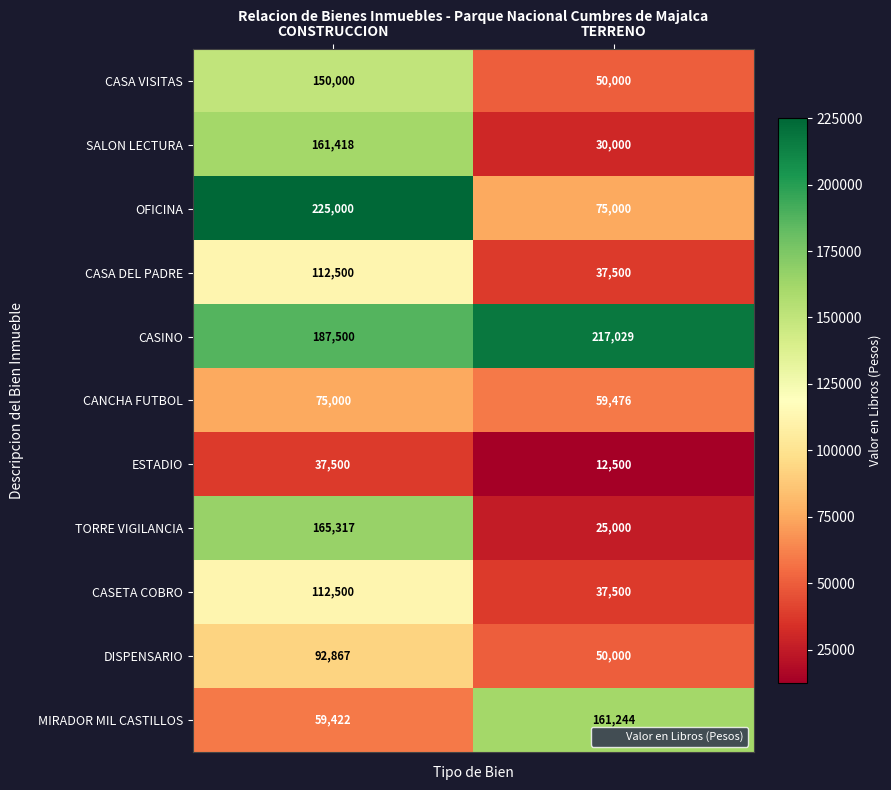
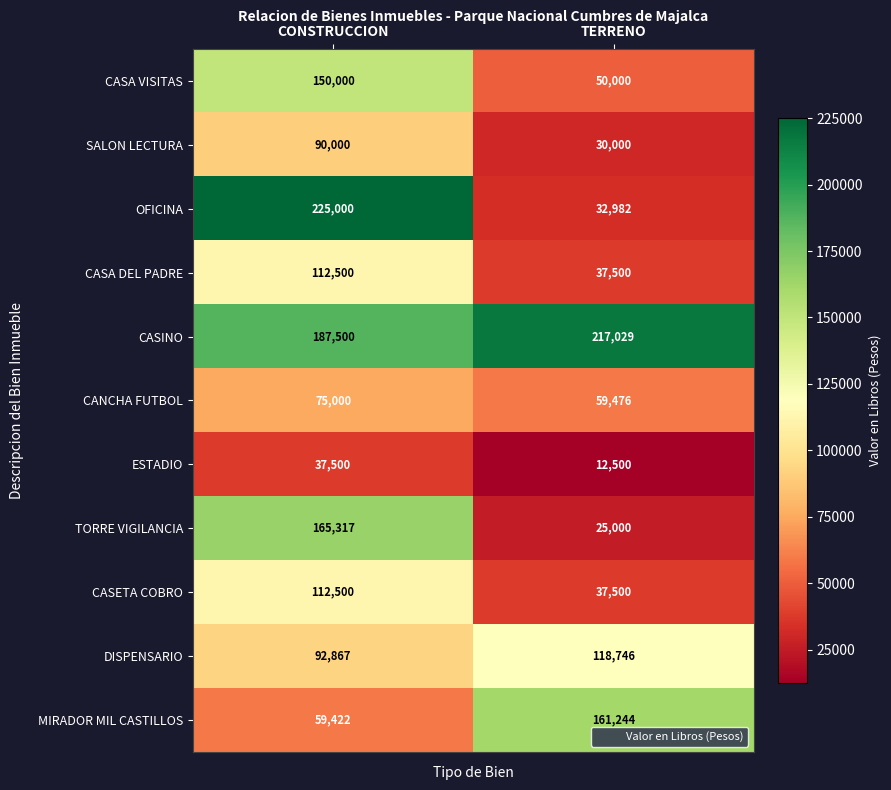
SALON LECTURA, CONSTRUCCION: 161,418 -> 90,000
OFICINA, TERRENO: 75,000 -> 32,982
DISPENSARIO, TERRENO: 50,000 -> 118,746
